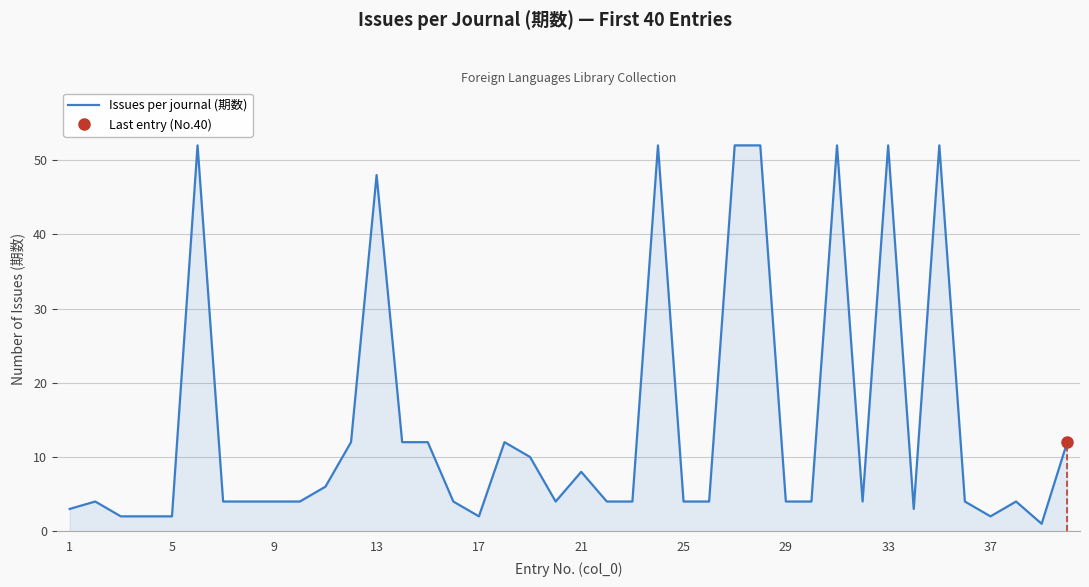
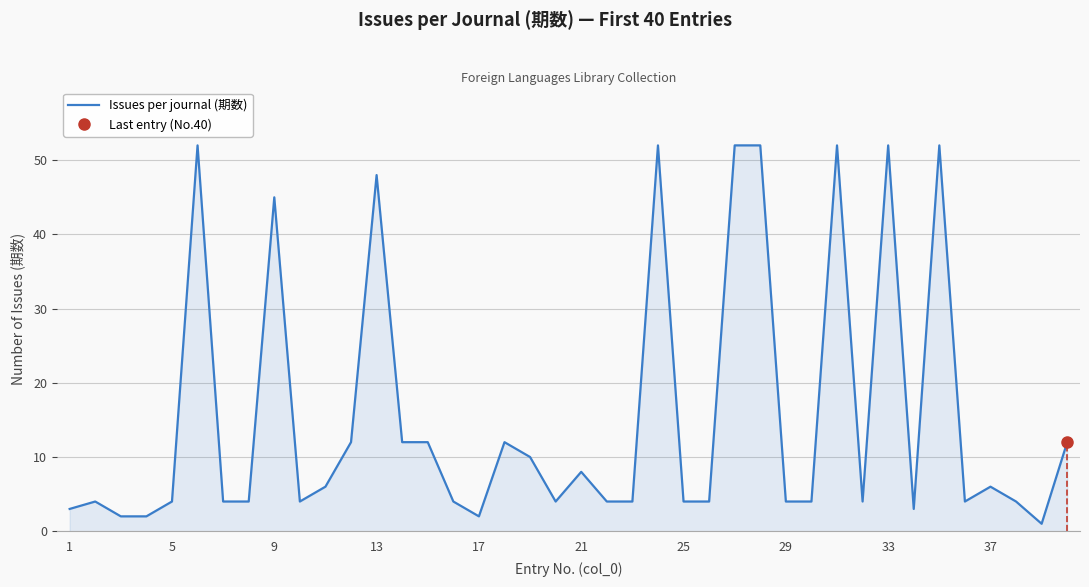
Issues per journal (期数), 5: 2 -> 4
Issues per journal (期数), 9: 4 -> 45
Issues per journal (期数), 37: 2 -> 6
